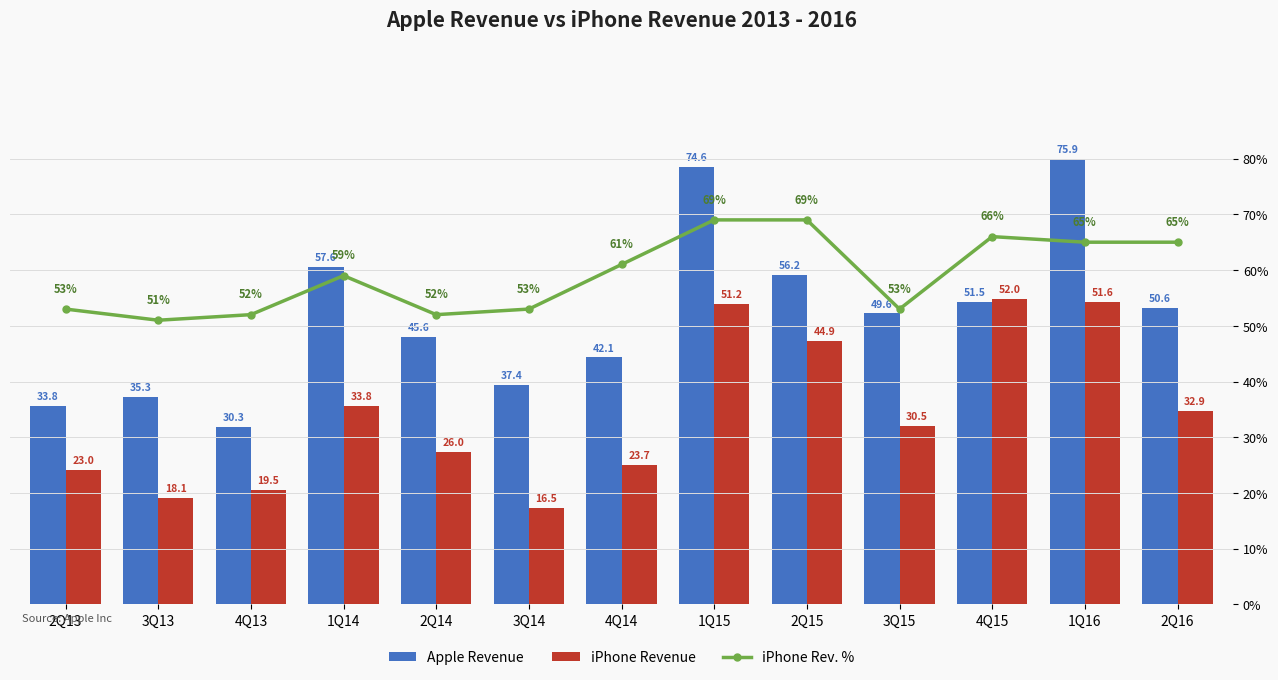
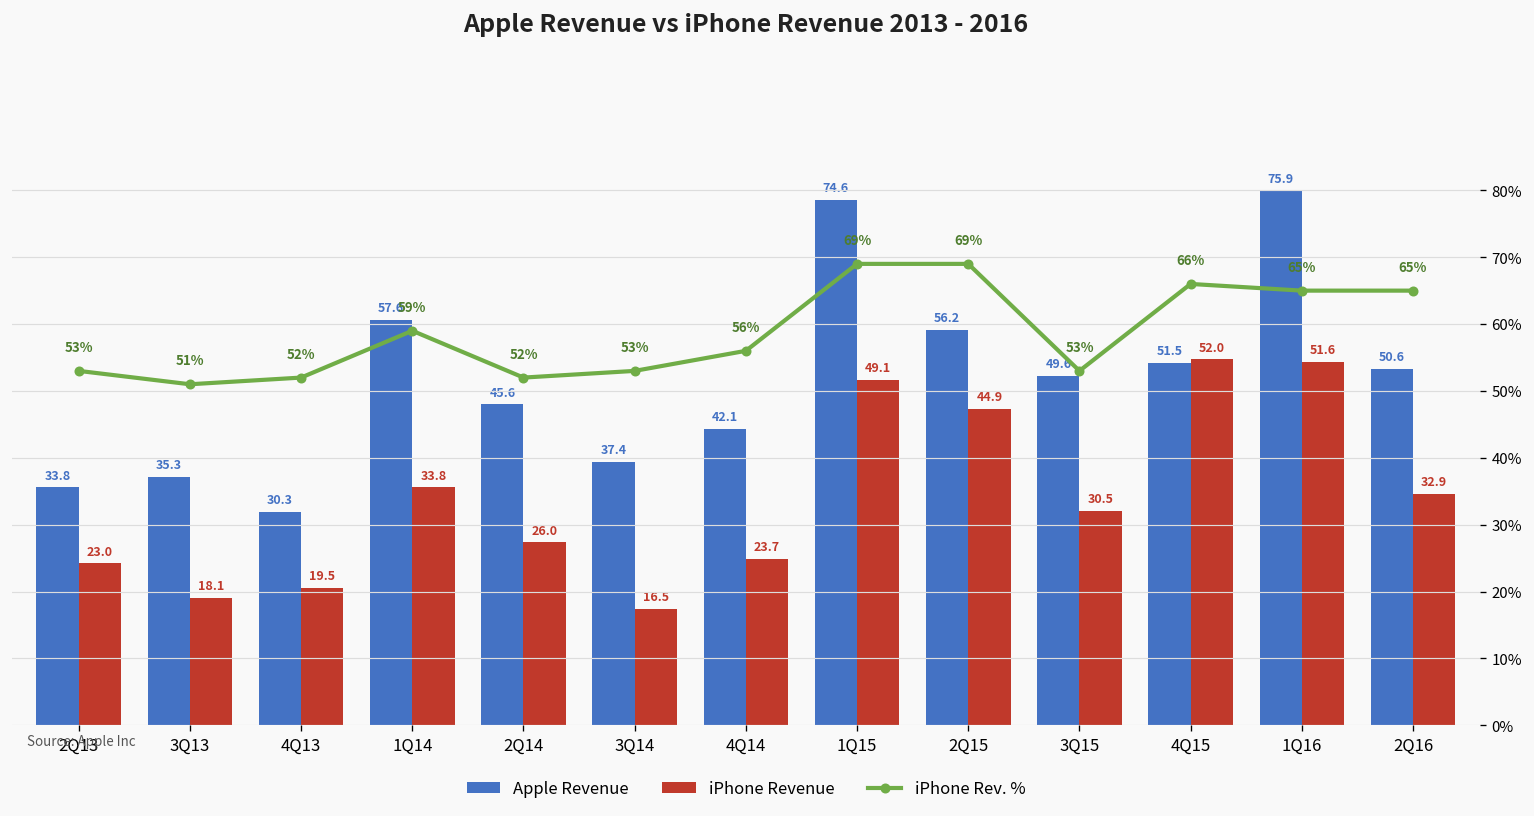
iPhone Revenue, 1Q15: 51.2 -> 49.1
iPhone Rev. %, 4Q14: 61% -> 56%
